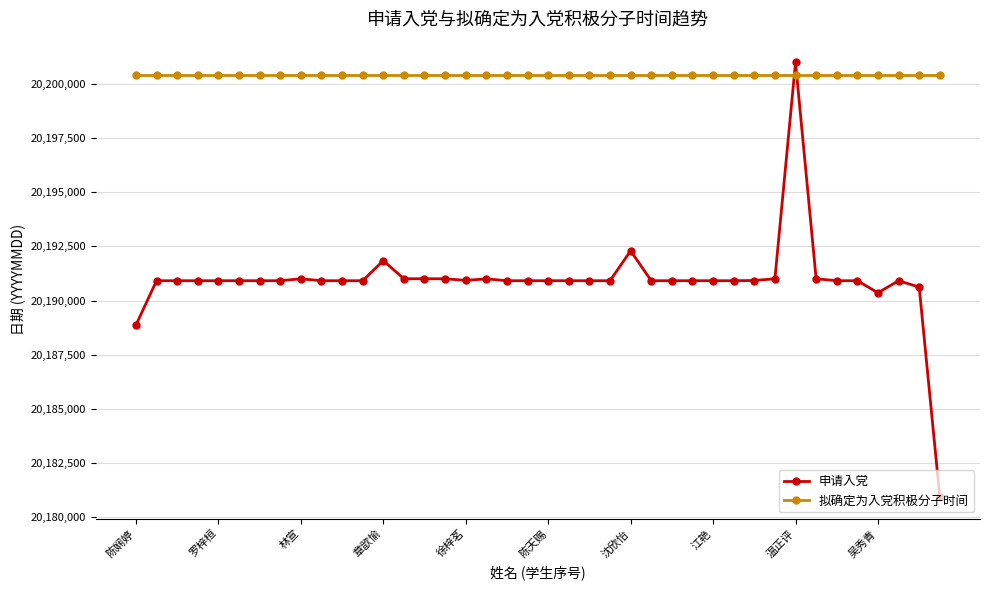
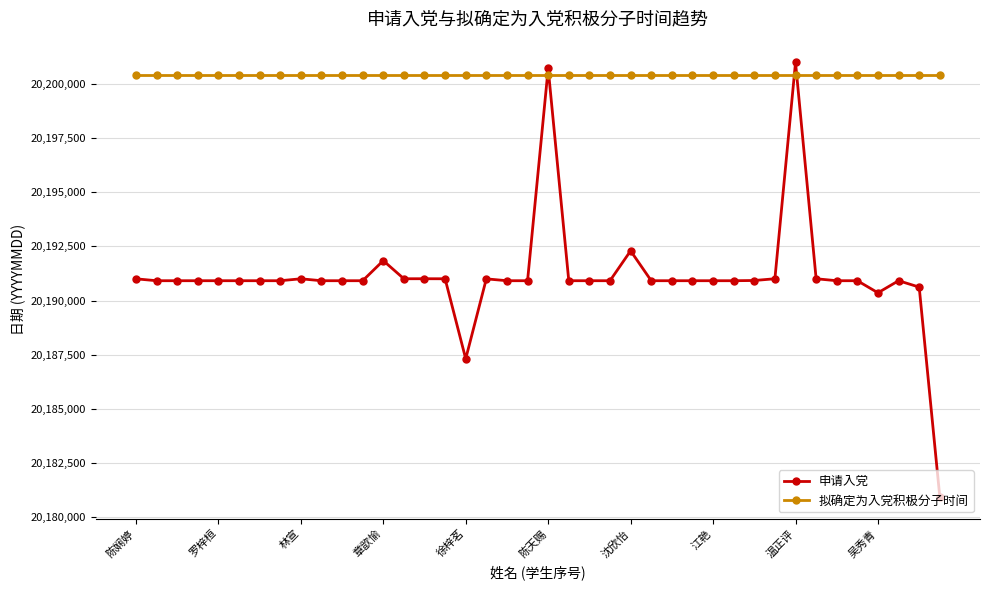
申请入党, 陈娴婷: 20,188,900 -> 20,191,000
申请入党, 徐梓茗: 20,190,900 -> 20,187,300
申请入党, 陈天赐: 20,190,900 -> 20,200,700
